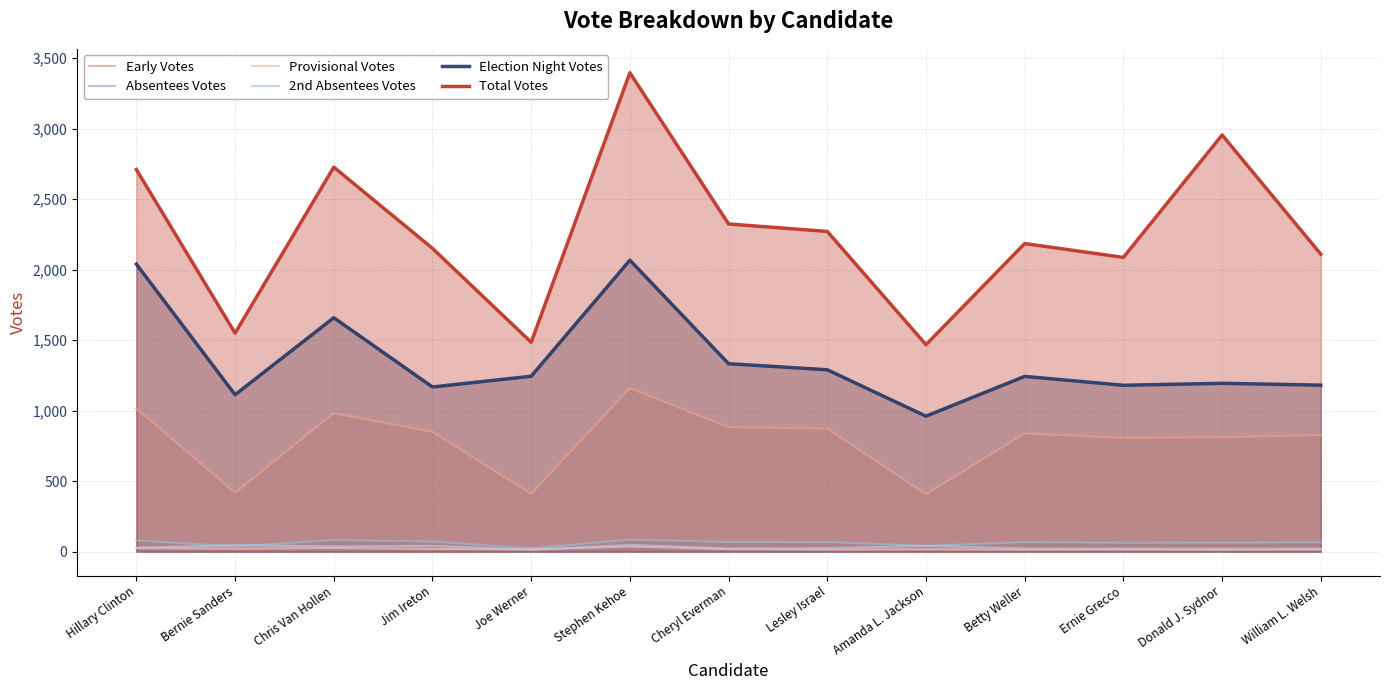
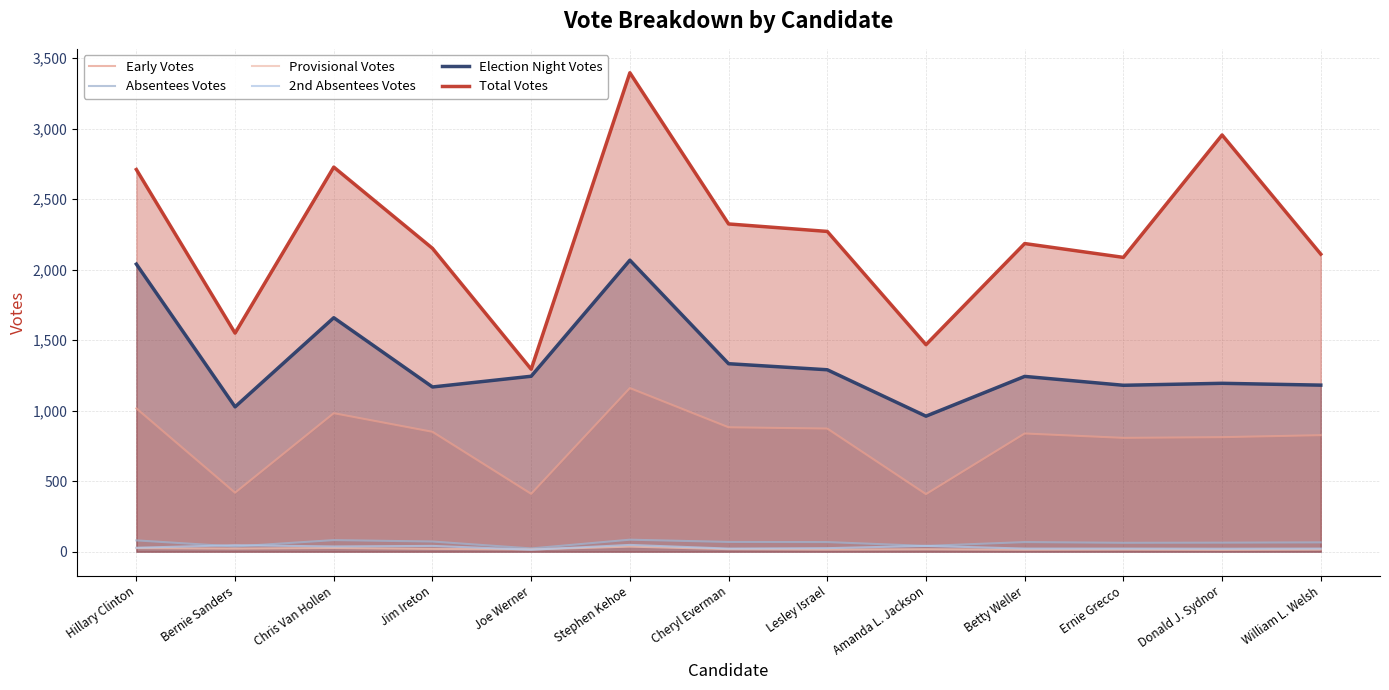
Election Night Votes, Bernie Sanders: 1,110 -> 1,030
Total Votes, Joe Werner: 1,490 -> 1,290
